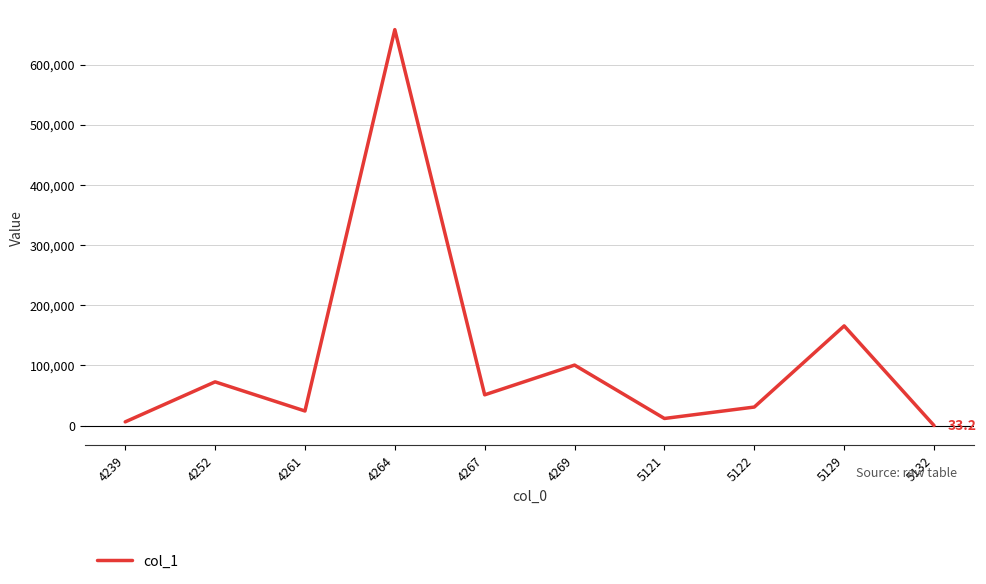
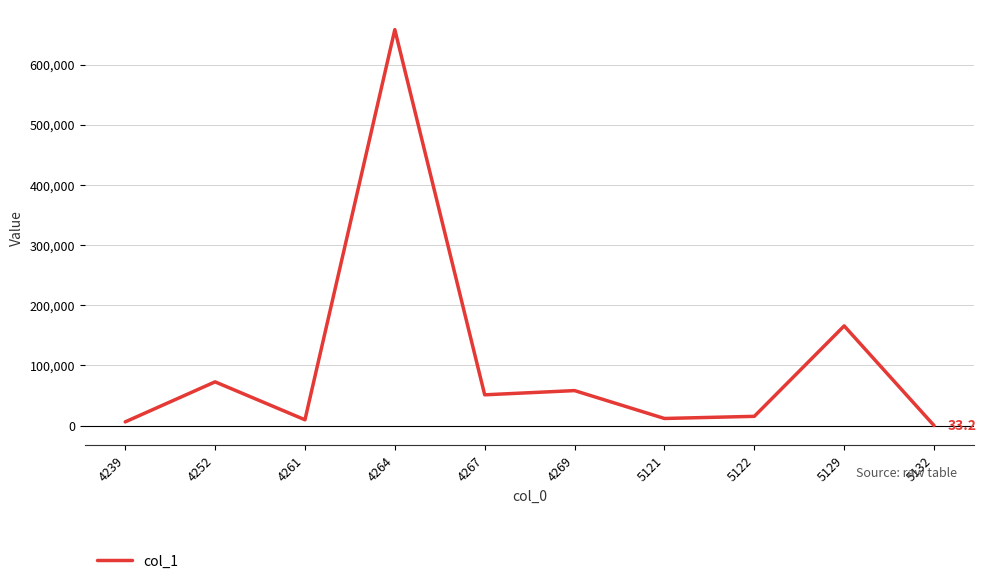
4261: 20,000 -> 10,000
4269: 100,000 -> 60,000
5122: 30,000 -> 20,000
